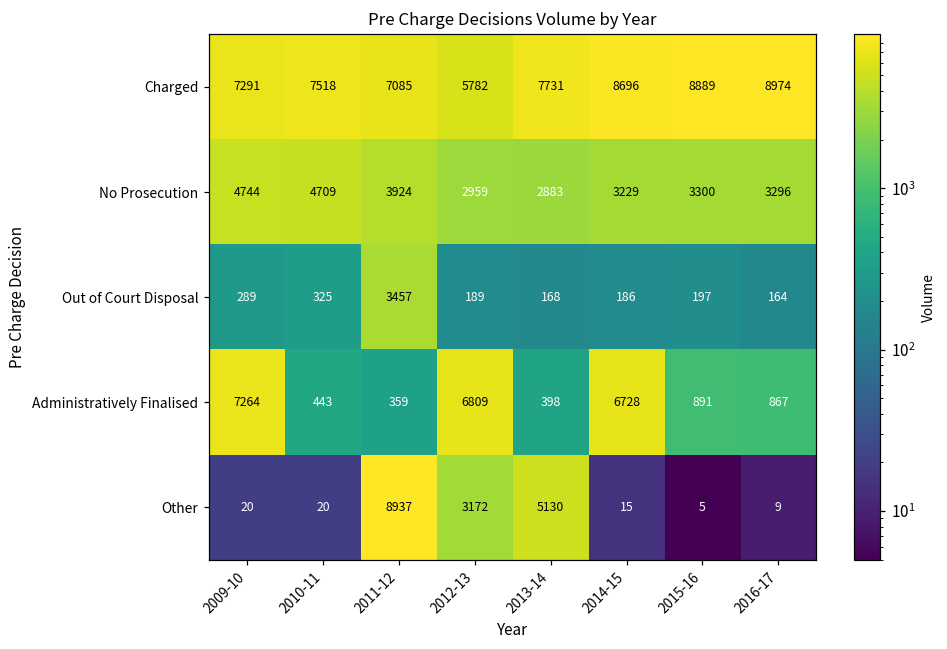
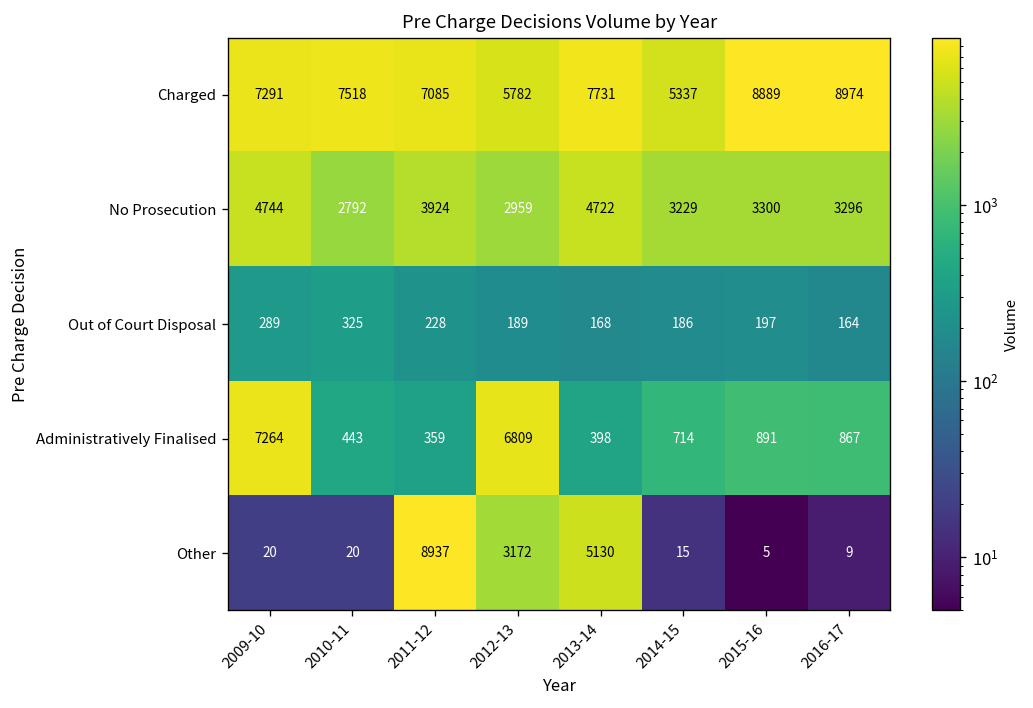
Charged, 2014-15: 8696 -> 5337
No Prosecution, 2010-11: 4709 -> 2792
No Prosecution, 2013-14: 2883 -> 4722
Out of Court Disposal, 2011-12: 3457 -> 228
Administratively Finalised, 2014-15: 6728 -> 714
